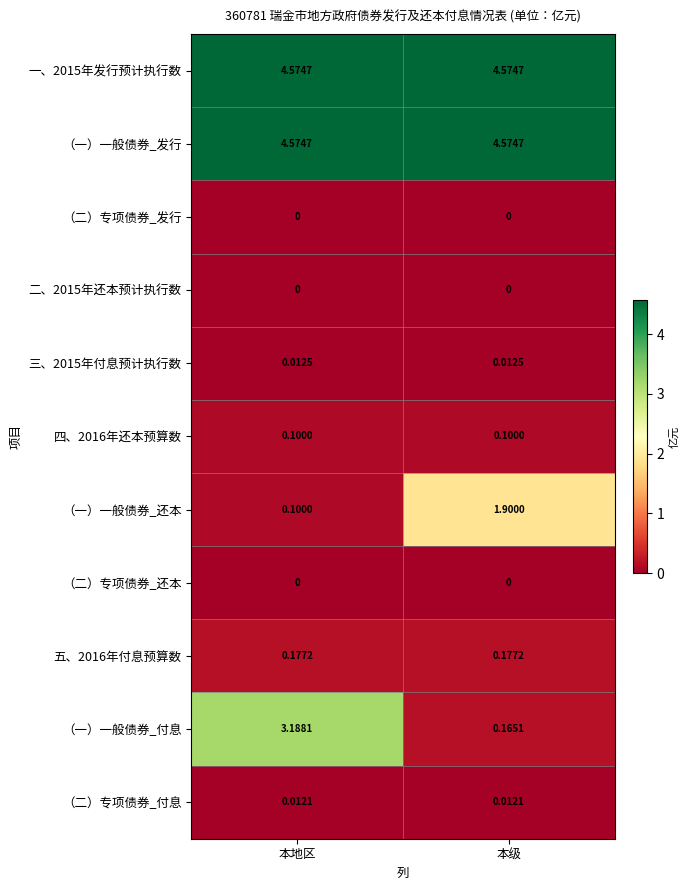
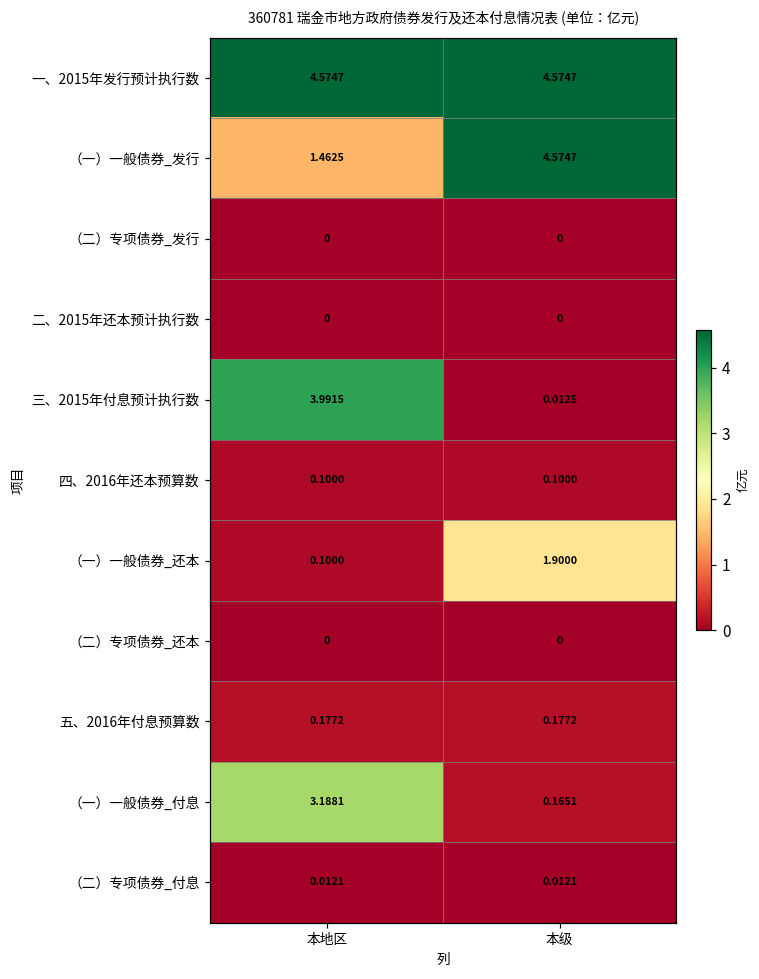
（一）一般债券_发行, 本地区: 4.5747 -> 1.4625
三、2015年付息预计执行数, 本地区: 0.0125 -> 3.9915
